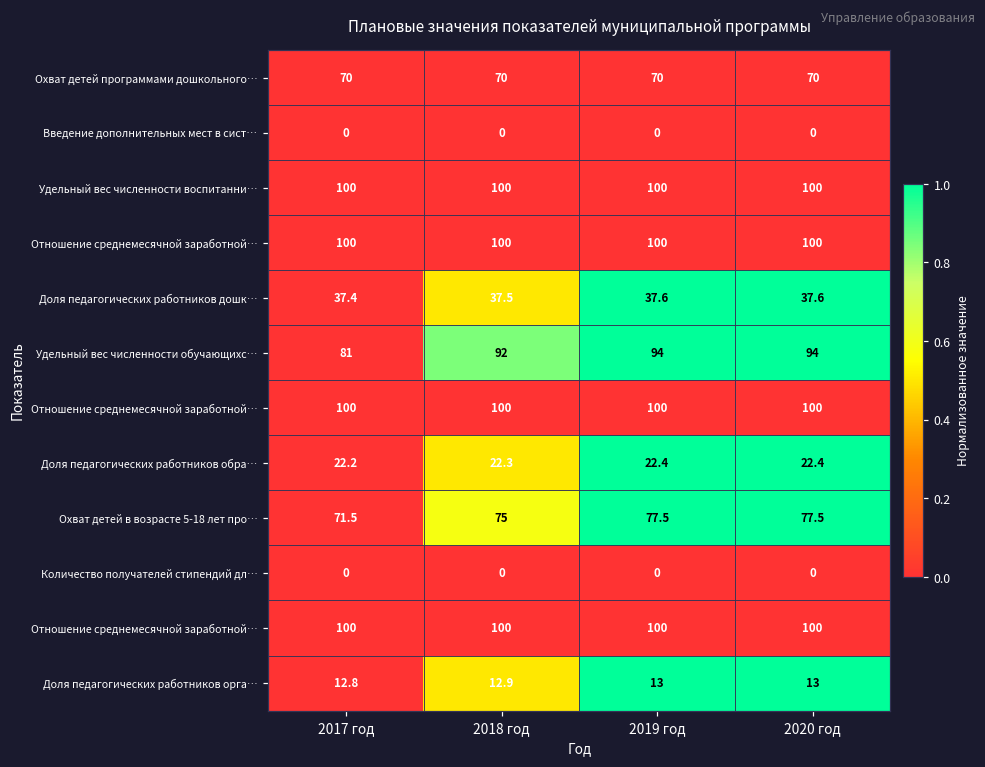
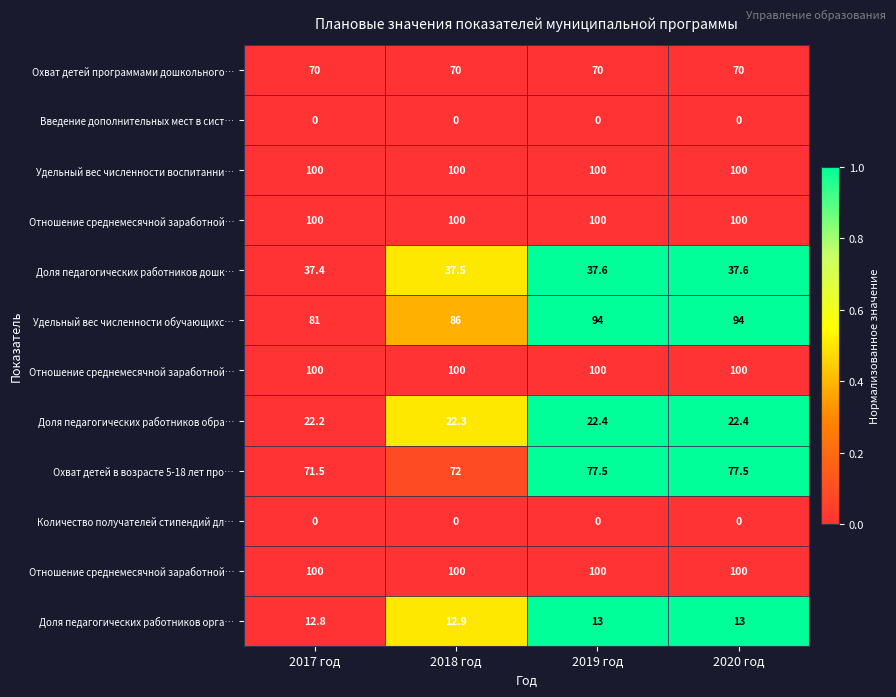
Удельный вес численности обучающихс…, 2018 год: 92 -> 86
Охват детей в возрасте 5-18 лет про…, 2018 год: 75 -> 72
